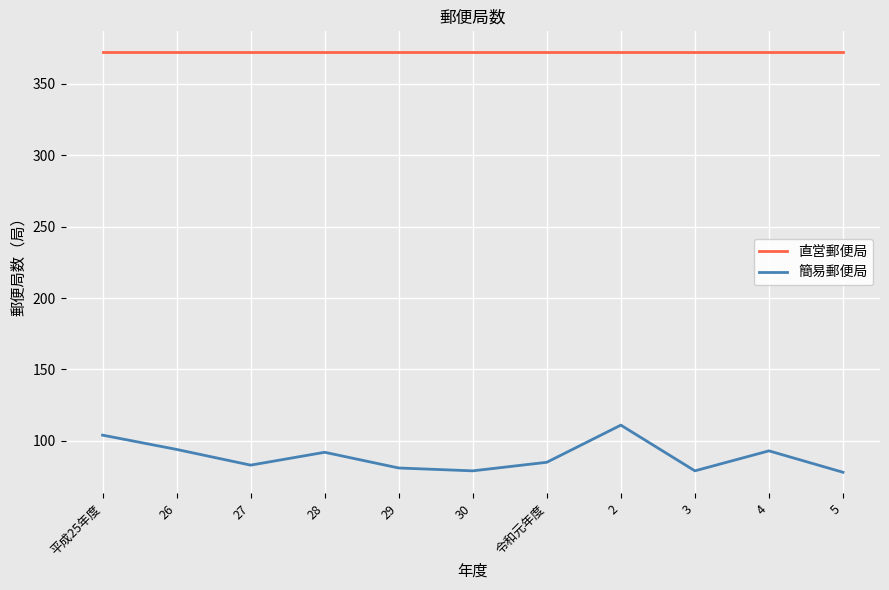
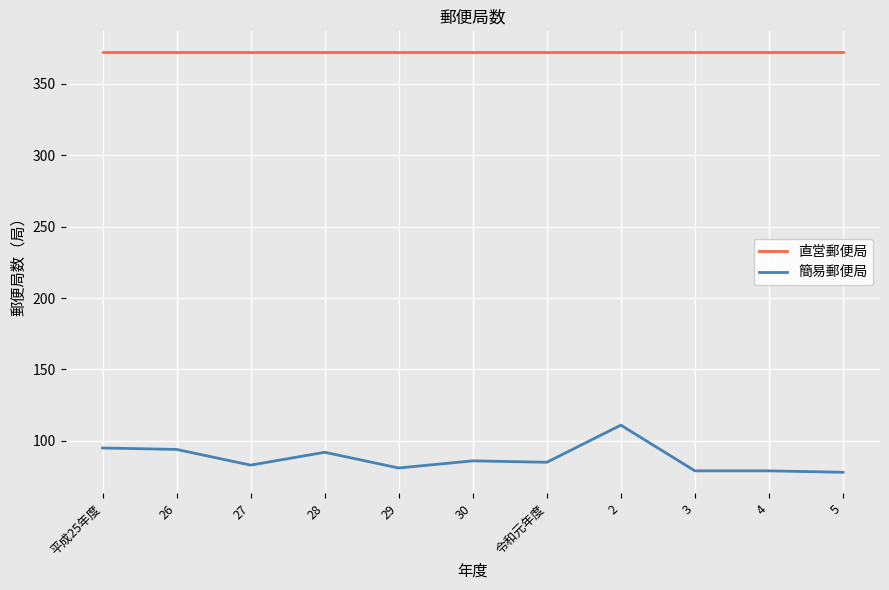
簡易郵便局, 平成25年度: 104 -> 95
簡易郵便局, 30: 79 -> 86
簡易郵便局, 4: 93 -> 79
